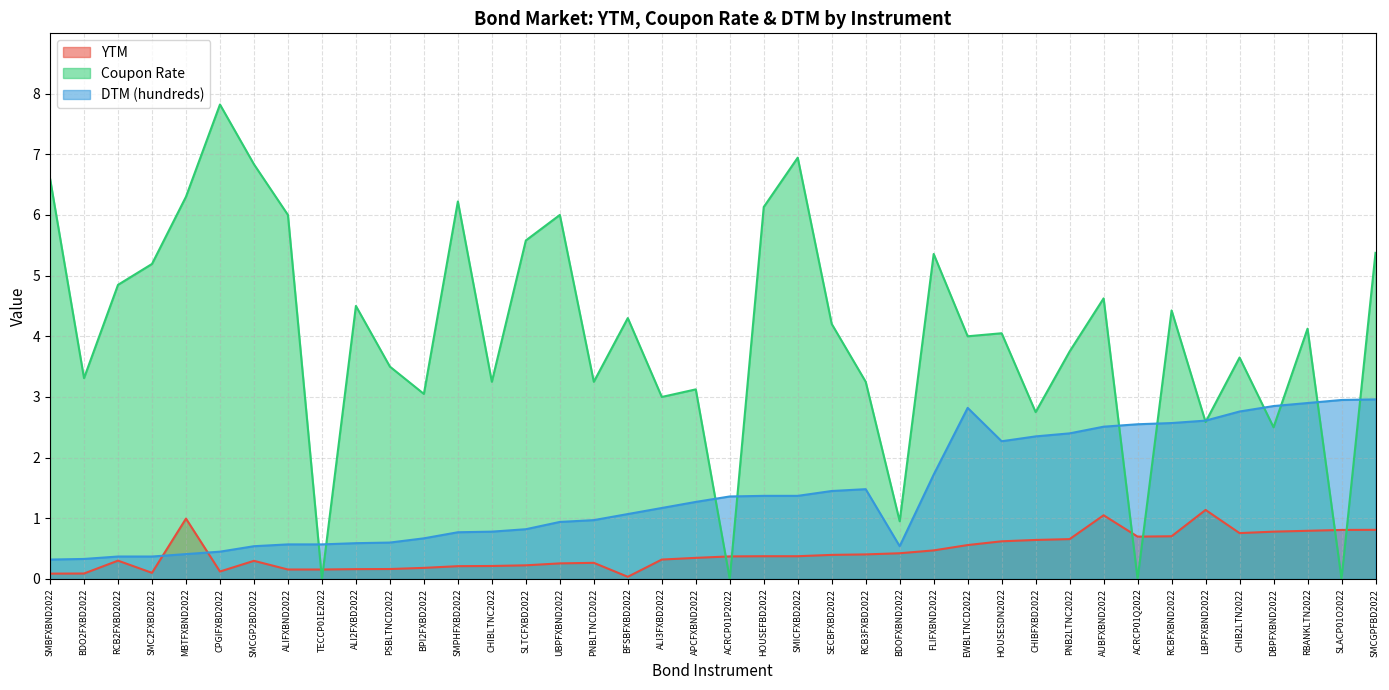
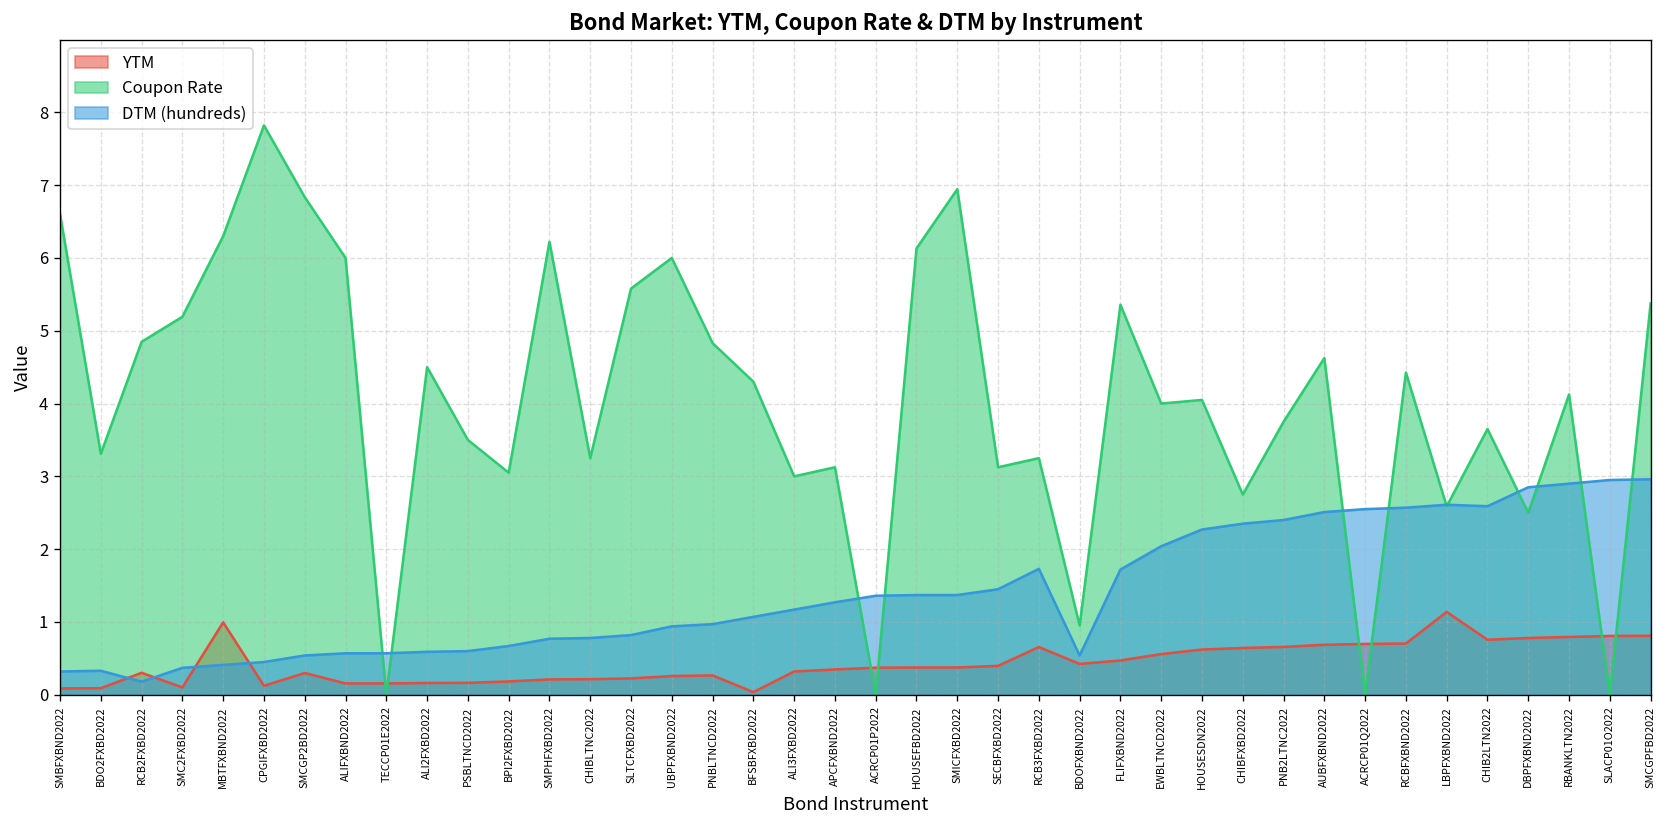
DTM (hundreds), RCB2FXBD2022: 0.4 -> 0.2
Coupon Rate, PNBLTNCD2022: 3.3 -> 4.8
Coupon Rate, SECBFXBD2022: 4.2 -> 3.1
YTM, RCB3FXBD2022: 0.4 -> 0.7
DTM (hundreds), RCB3FXBD2022: 1.5 -> 1.7
DTM (hundreds), EWBLTNCD2022: 2.8 -> 2.0
YTM, AUBFXBND2022: 1.1 -> 0.7
DTM (hundreds), CHIB2LTN2022: 2.8 -> 2.6
